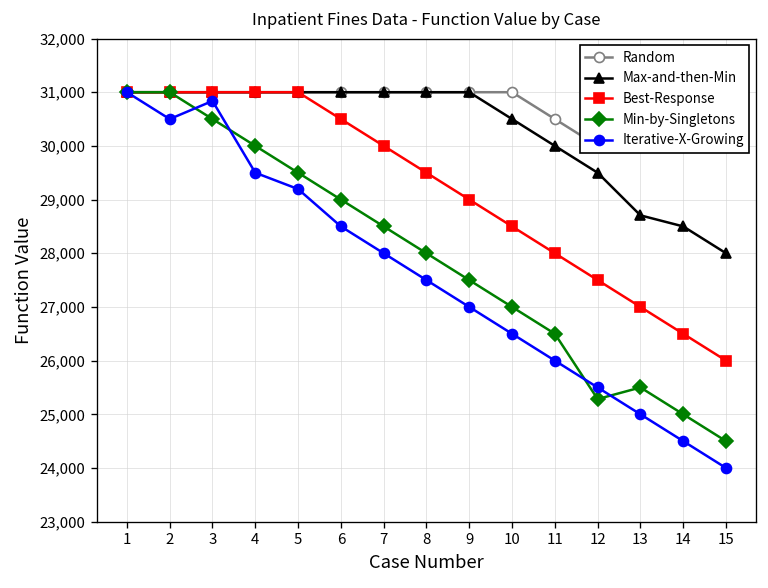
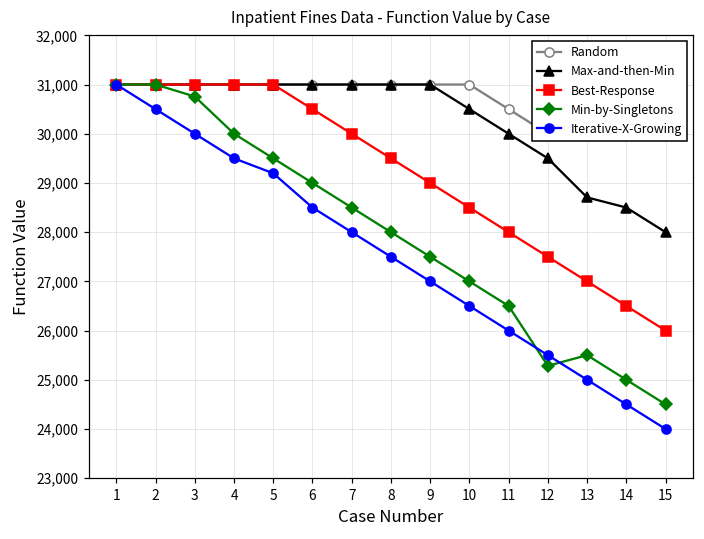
Min-by-Singletons, 3: 30,500 -> 30,800
Iterative-X-Growing, 3: 30,800 -> 30,000
